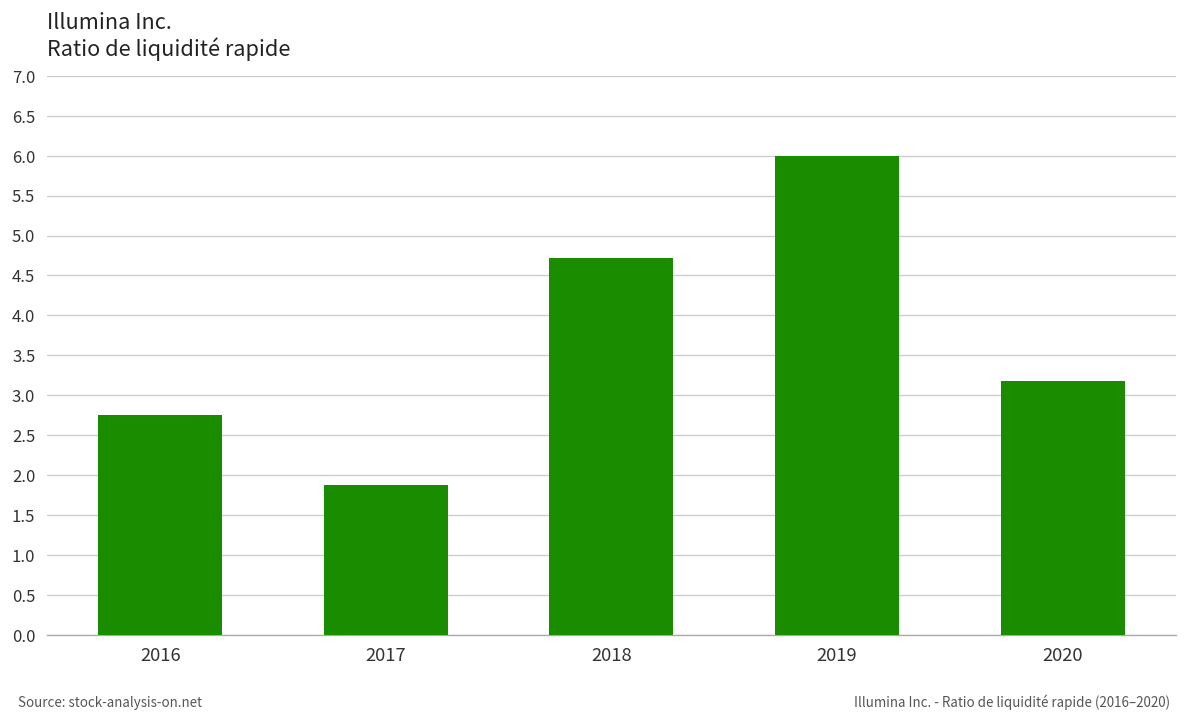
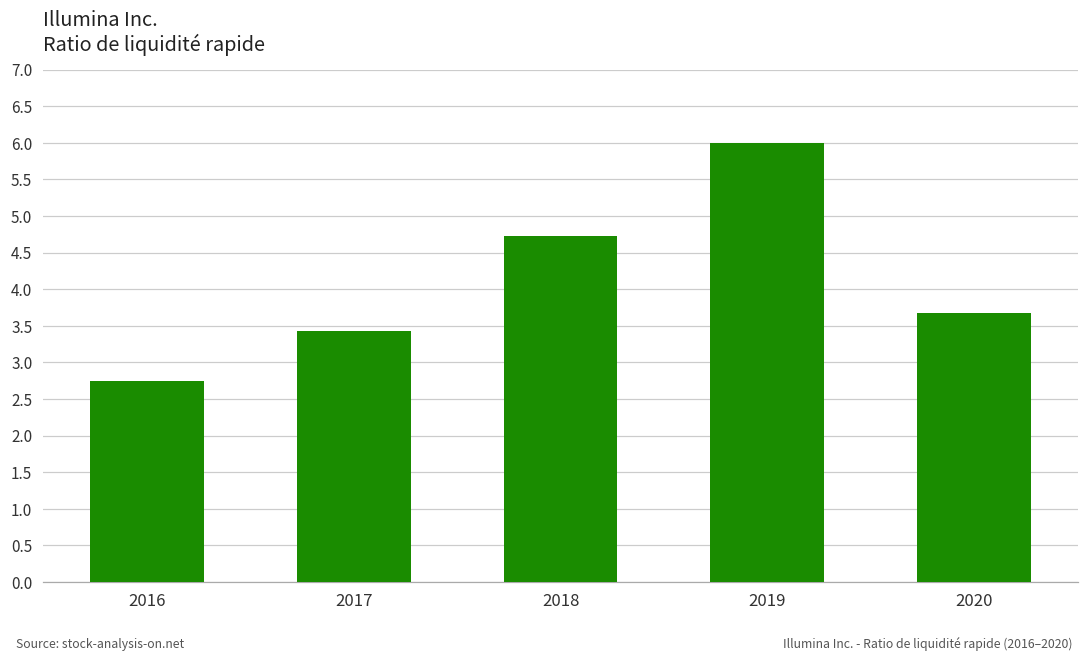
2017: 1.9 -> 3.4
2020: 3.2 -> 3.7
